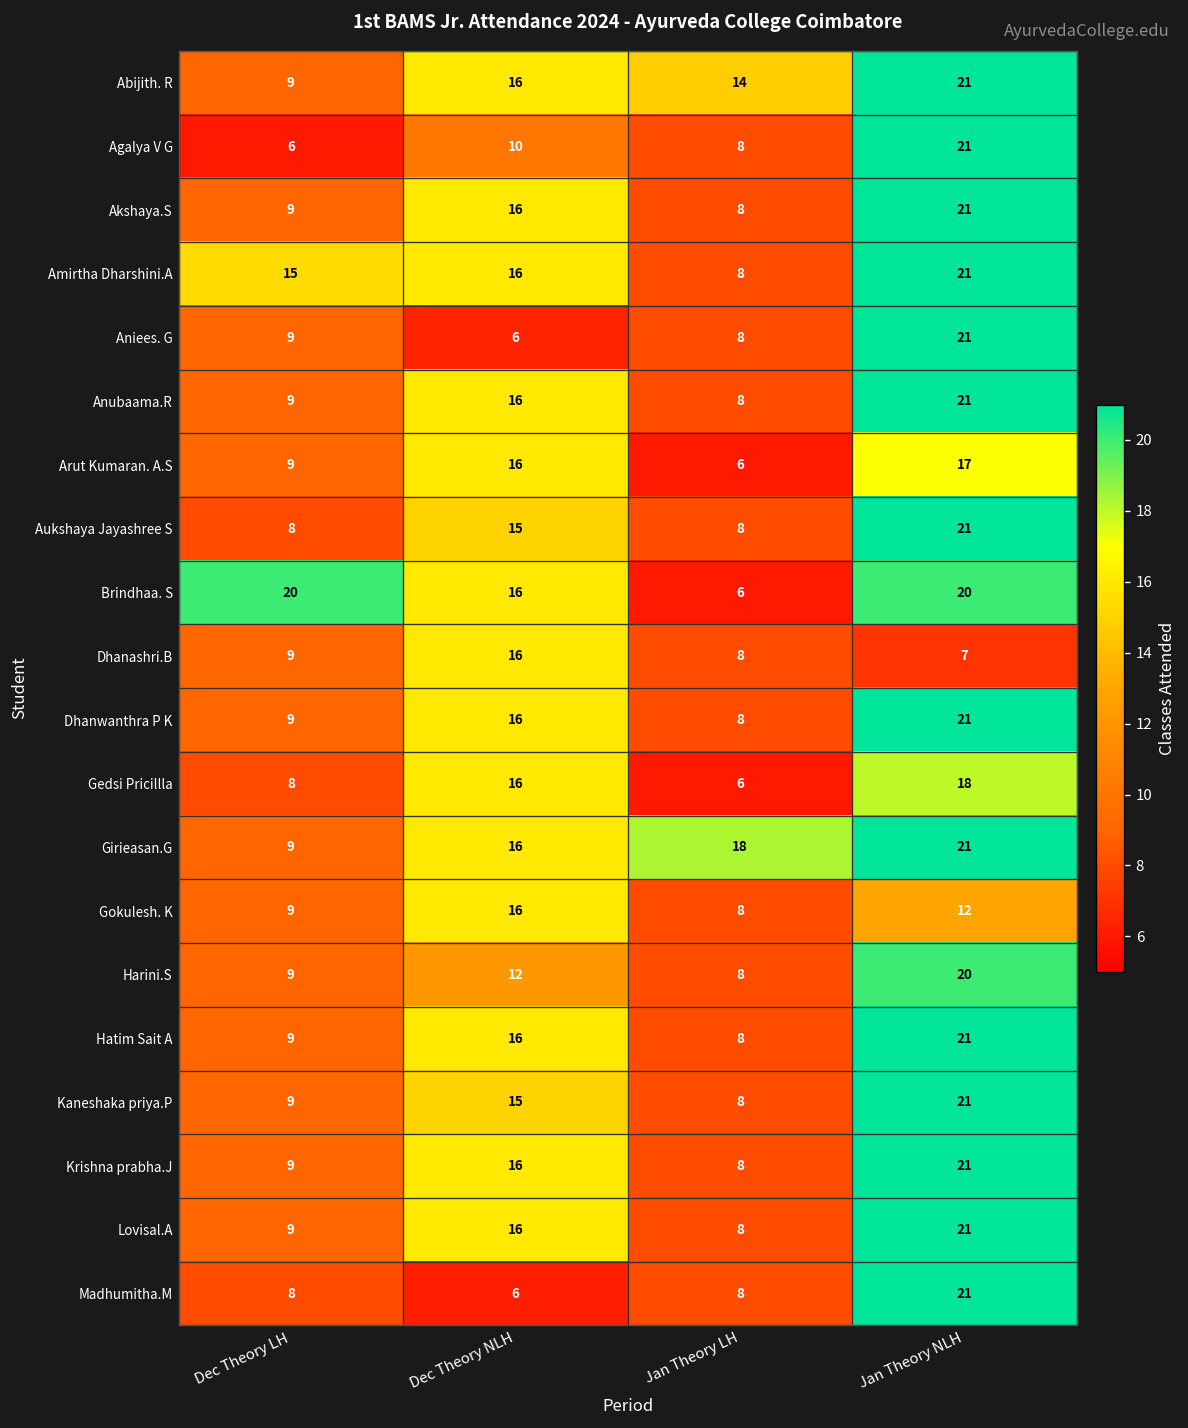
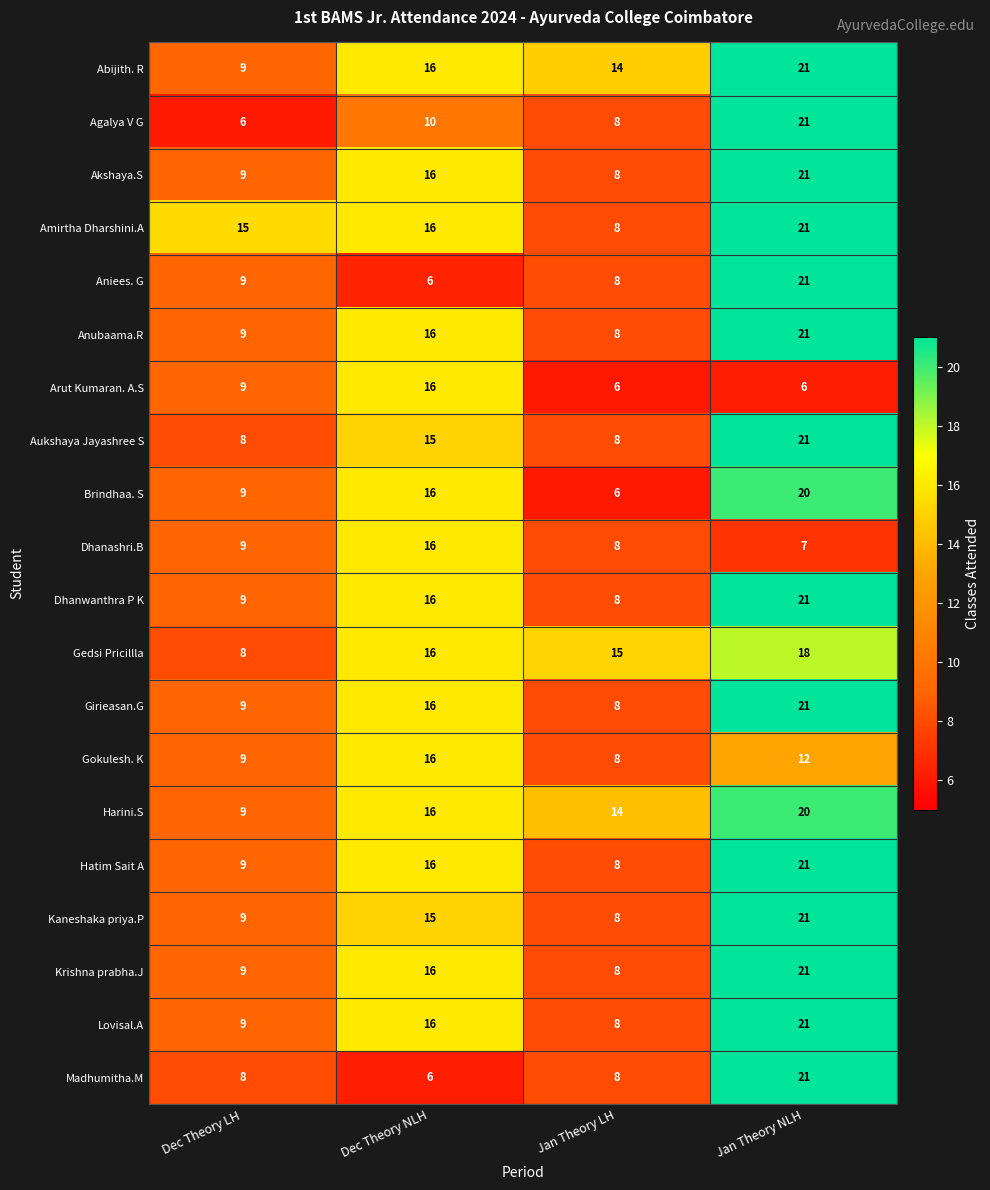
Arut Kumaran. A.S, Jan Theory NLH: 17 -> 6
Brindhaa. S, Dec Theory LH: 20 -> 9
Gedsi Pricillla, Jan Theory LH: 6 -> 15
Girieasan.G, Jan Theory LH: 18 -> 8
Harini.S, Dec Theory NLH: 12 -> 16
Harini.S, Jan Theory LH: 8 -> 14
